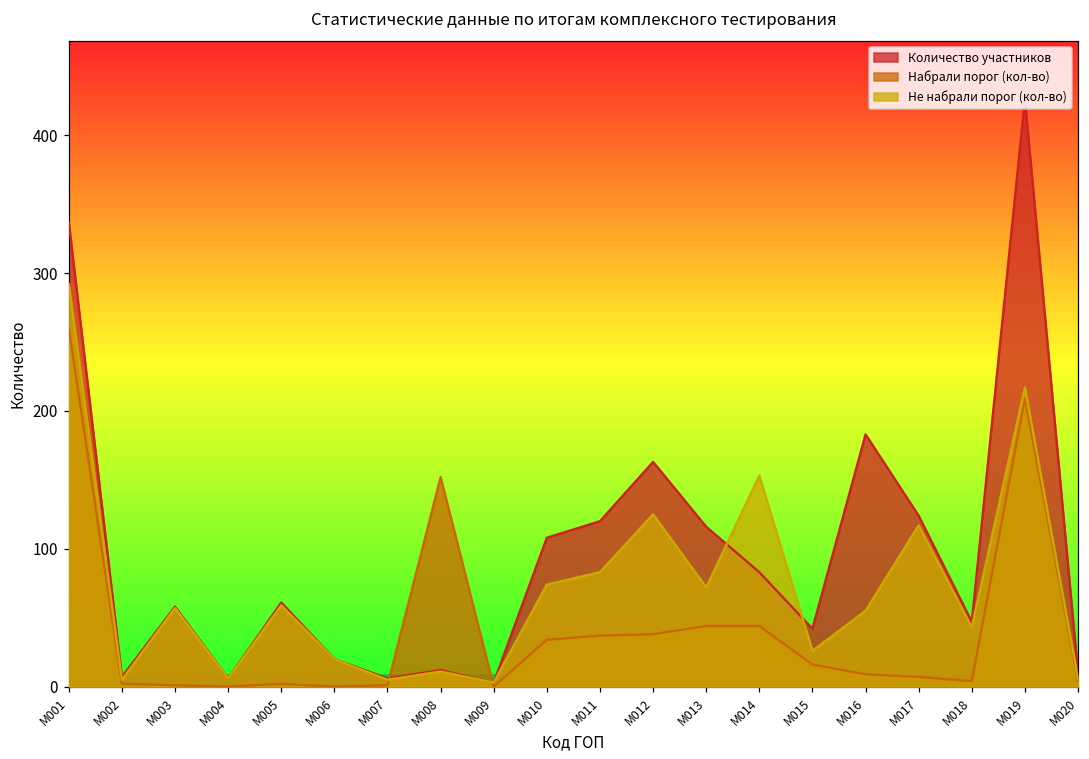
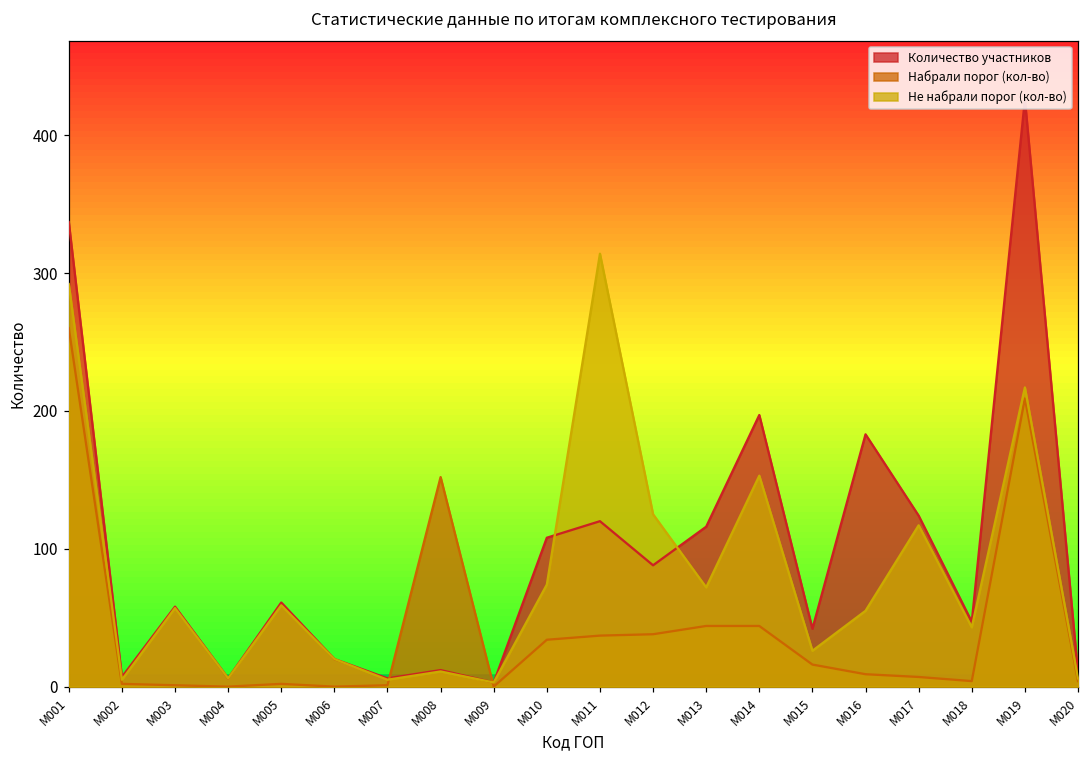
Не набрали порог (кол-во), M011: 83 -> 314
Количество участников, M012: 163 -> 88
Количество участников, M014: 83 -> 197
